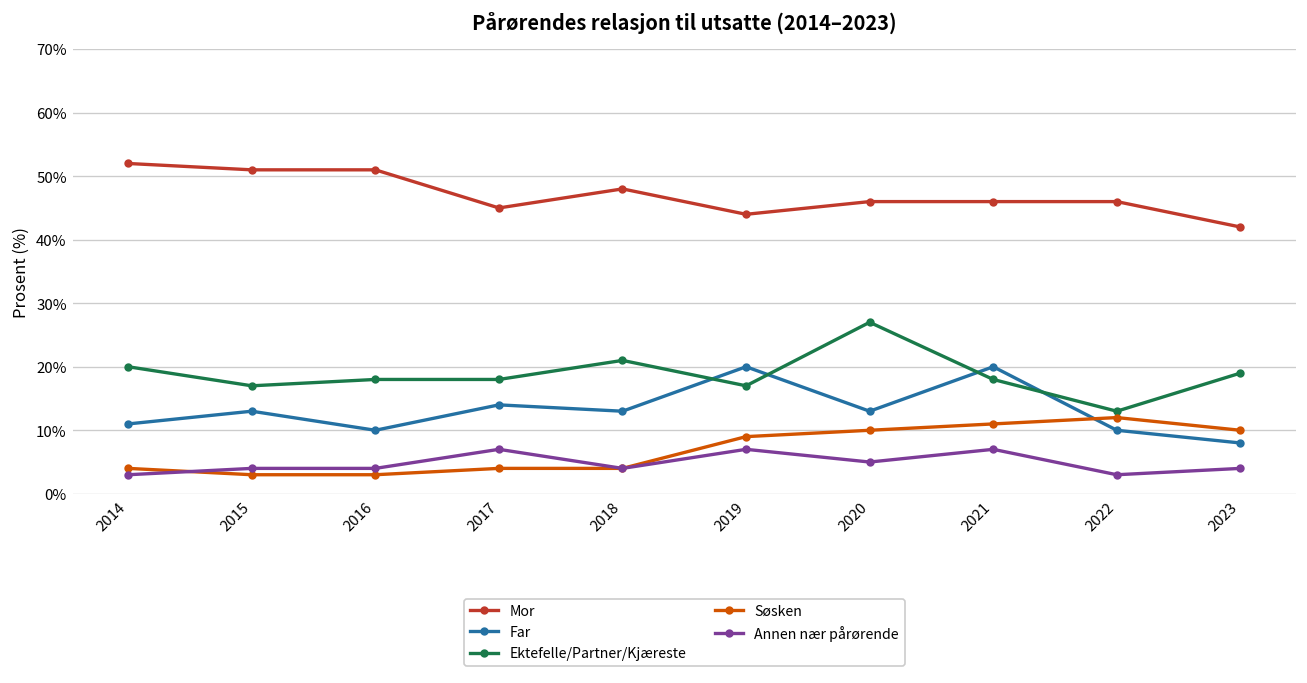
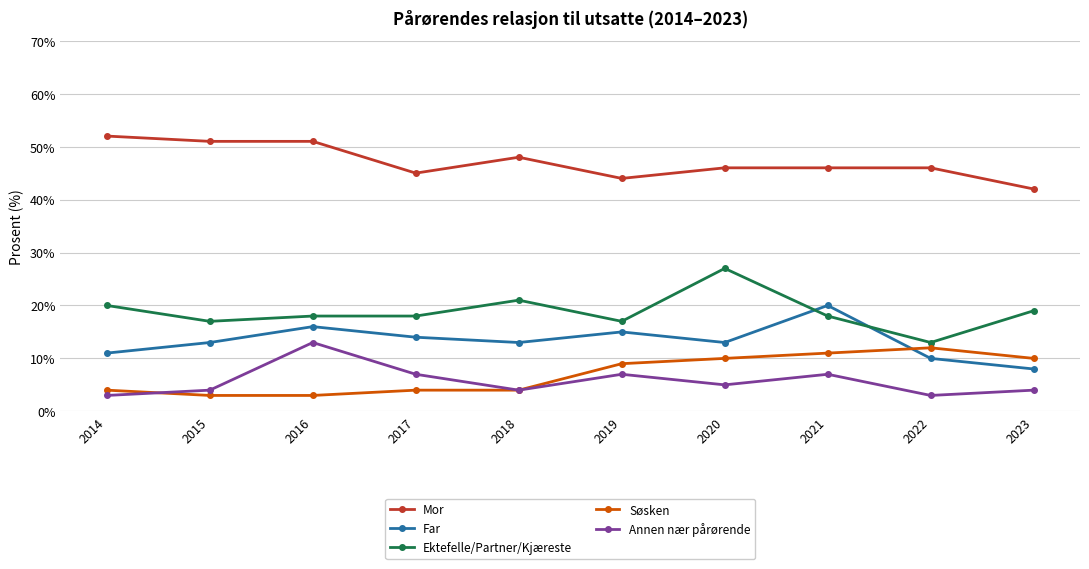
Far, 2016: 10% -> 16%
Annen nær pårørende, 2016: 4% -> 13%
Far, 2019: 20% -> 15%
